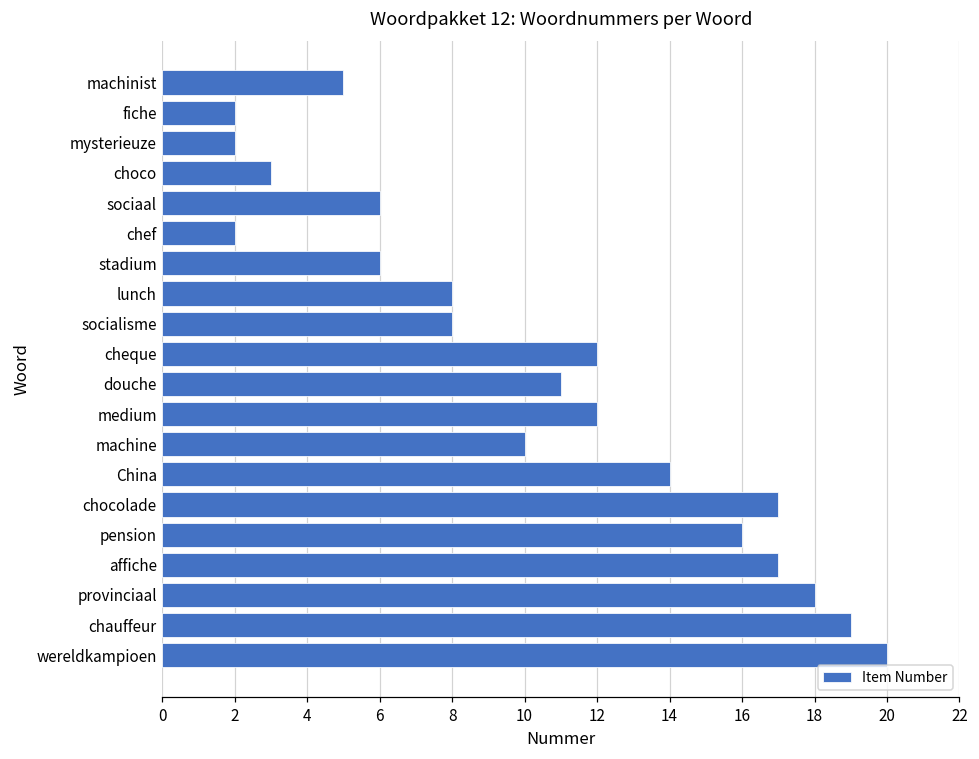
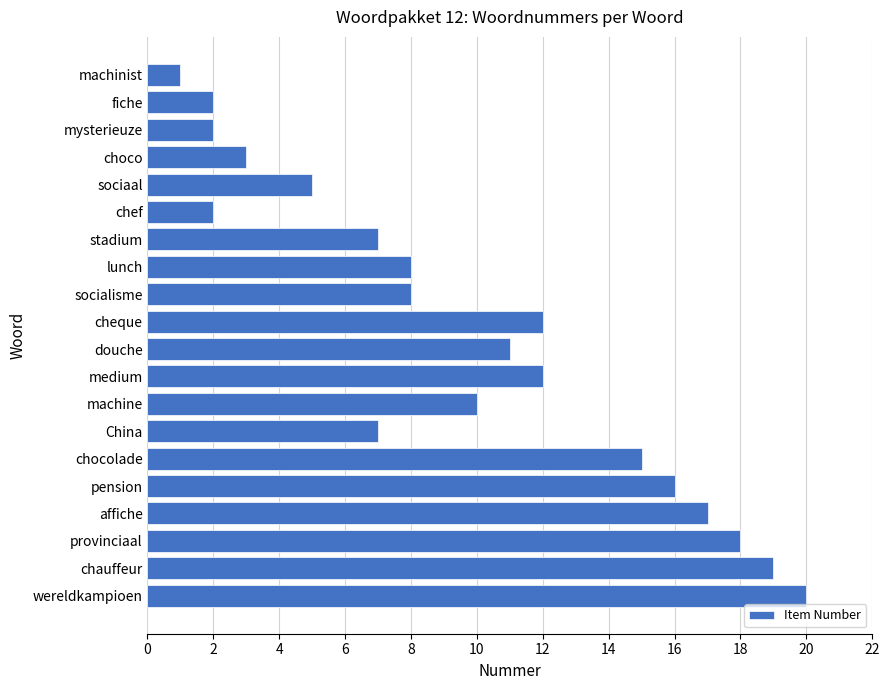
machinist: 5 -> 1
sociaal: 6 -> 5
stadium: 6 -> 7
China: 14 -> 7
chocolade: 17 -> 15
